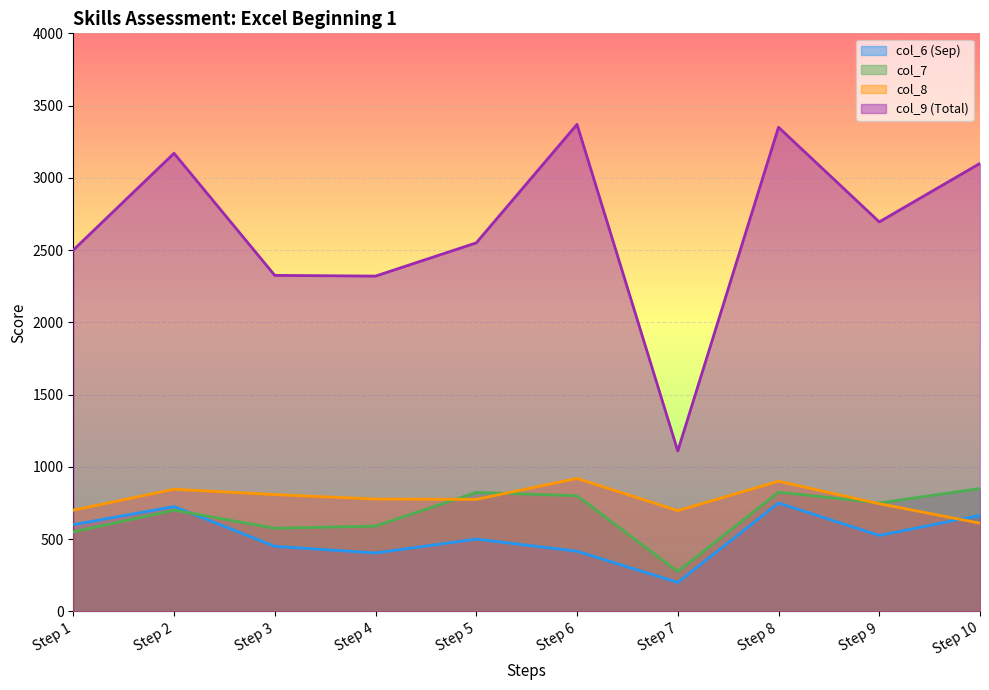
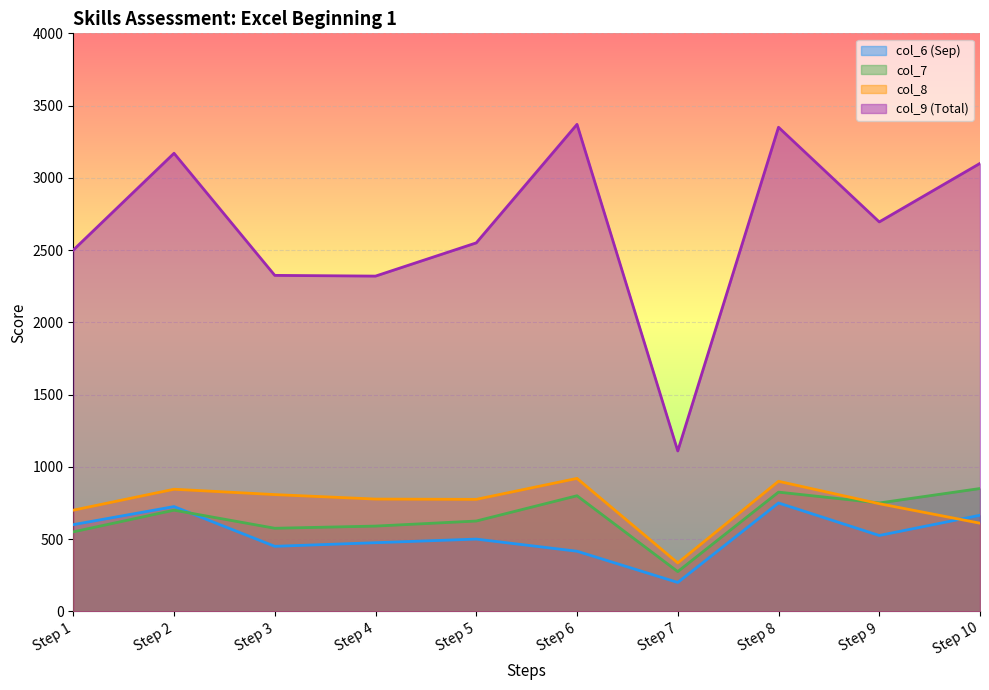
col_6 (Sep), Step 4: 400 -> 480
col_7, Step 5: 820 -> 630
col_8, Step 7: 700 -> 340
